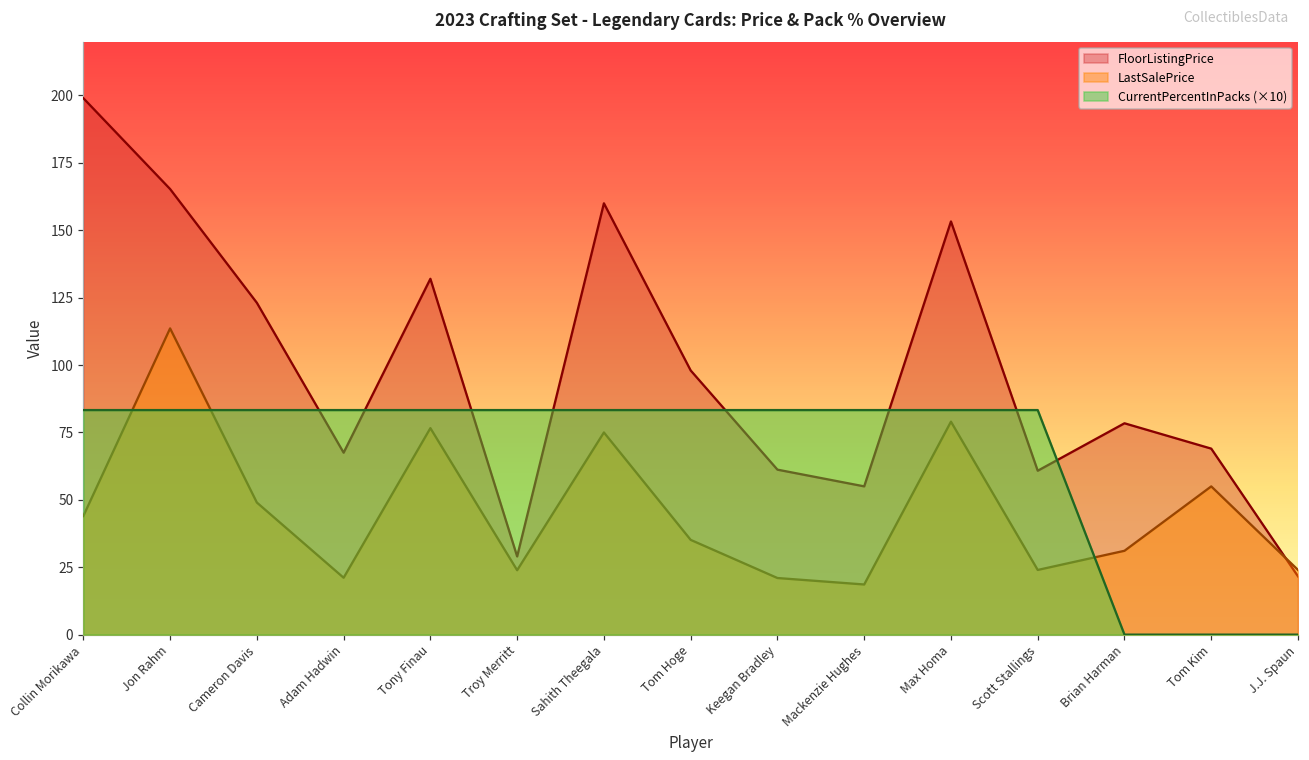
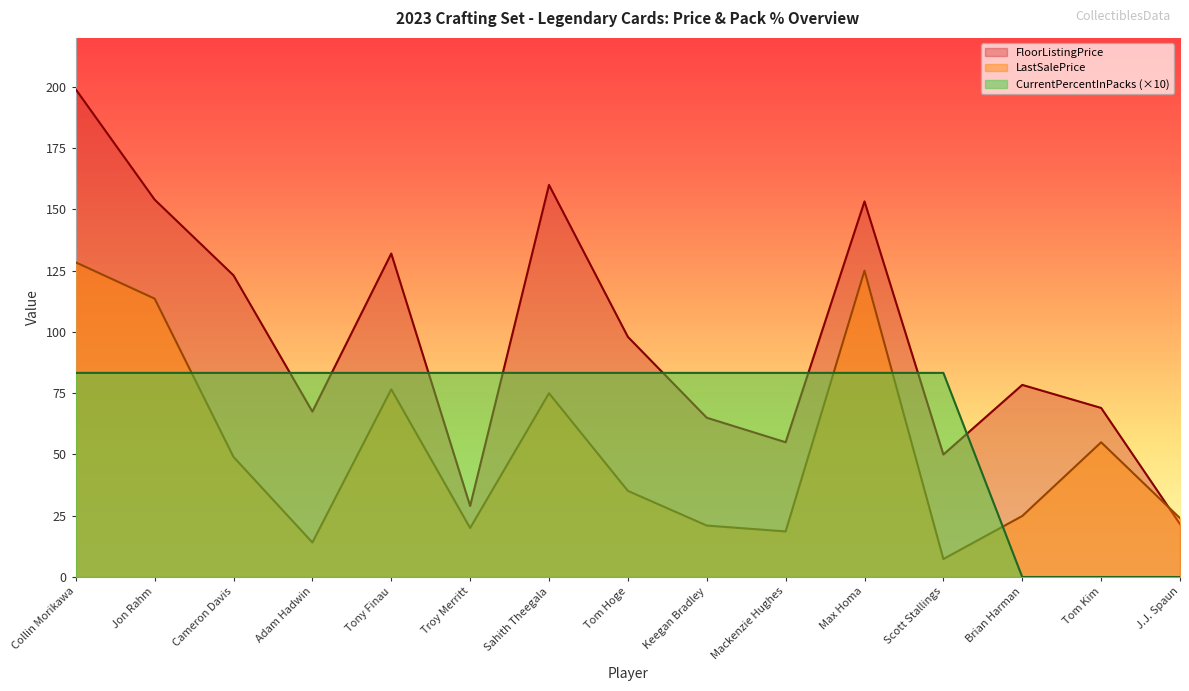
LastSalePrice, Collin Morikawa: 44 -> 128
FloorListingPrice, Jon Rahm: 165 -> 154
LastSalePrice, Adam Hadwin: 21 -> 14
LastSalePrice, Troy Merritt: 24 -> 20
FloorListingPrice, Keegan Bradley: 61 -> 65
LastSalePrice, Max Homa: 79 -> 125
FloorListingPrice, Scott Stallings: 61 -> 50
LastSalePrice, Scott Stallings: 24 -> 7
LastSalePrice, Brian Harman: 31 -> 25
